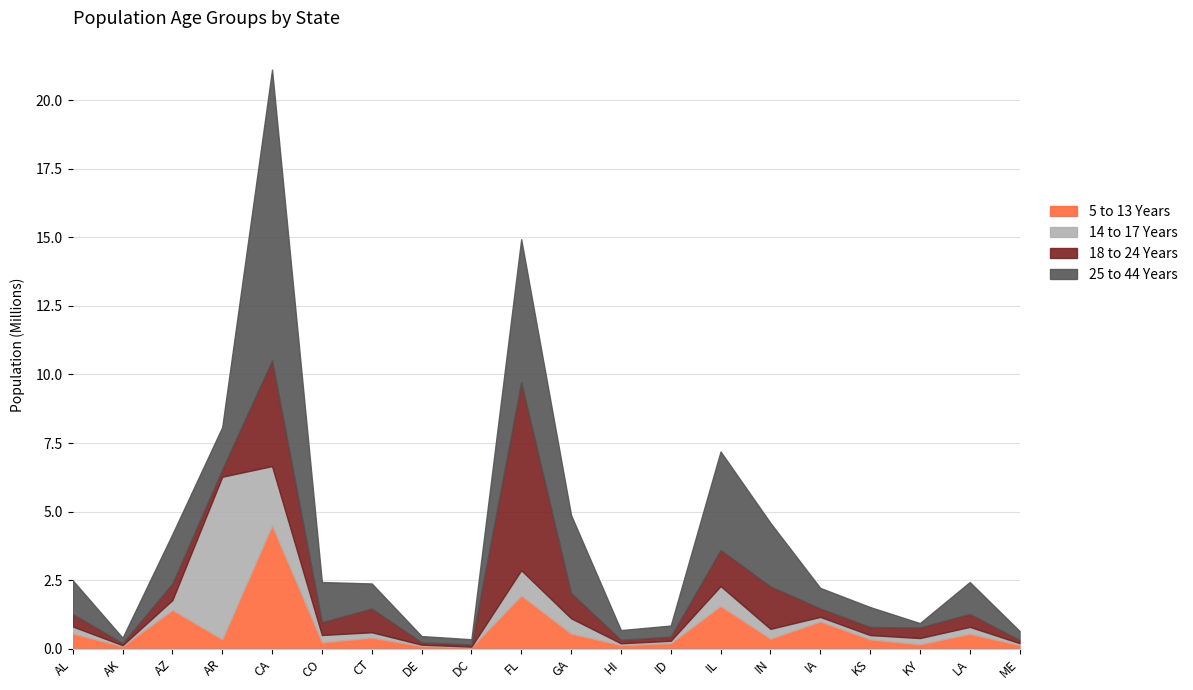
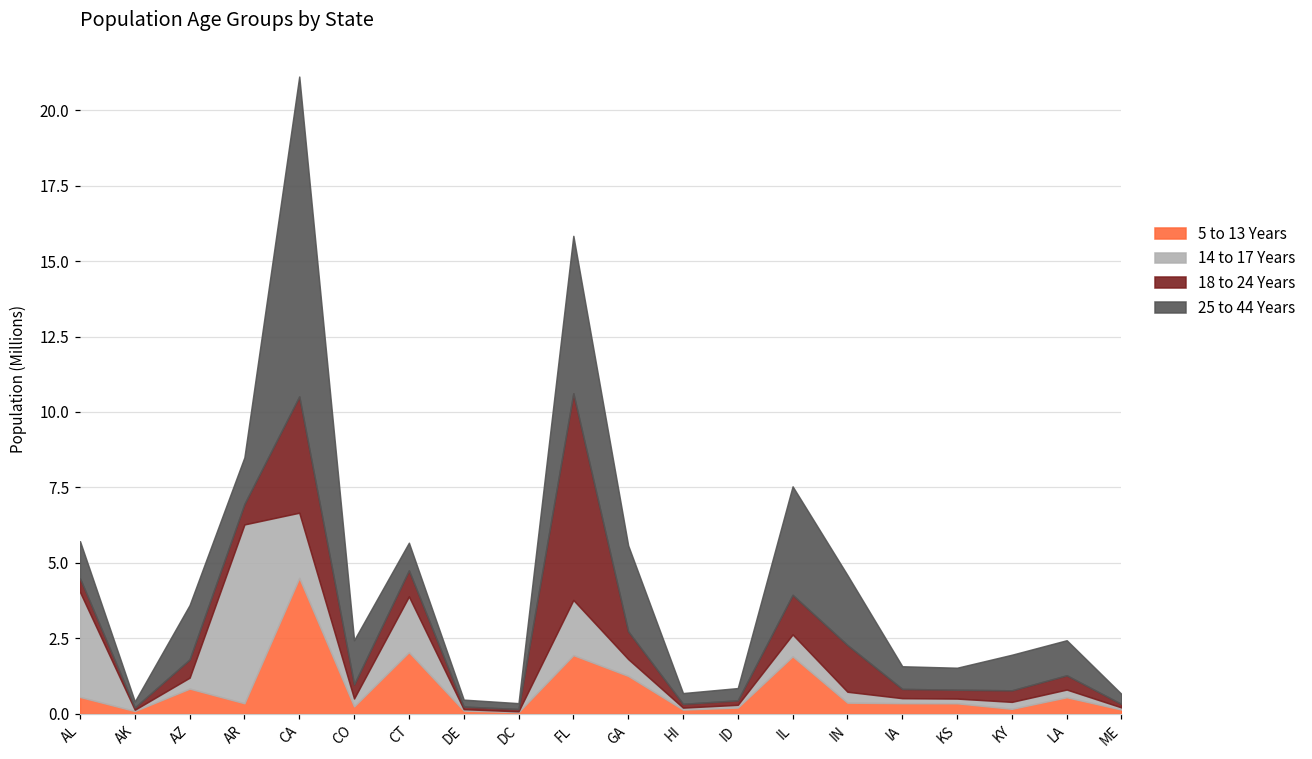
14 to 17 Years, AL: 0.3 -> 3.5
5 to 13 Years, AZ: 1.4 -> 0.8
18 to 24 Years, AR: 0.3 -> 0.7
5 to 13 Years, CT: 0.4 -> 2.0
14 to 17 Years, CT: 0.2 -> 1.8
14 to 17 Years, FL: 0.9 -> 1.8
5 to 13 Years, GA: 0.6 -> 1.3
5 to 13 Years, IL: 1.6 -> 1.9
5 to 13 Years, IA: 1.0 -> 0.3
25 to 44 Years, KY: 0.2 -> 1.2
